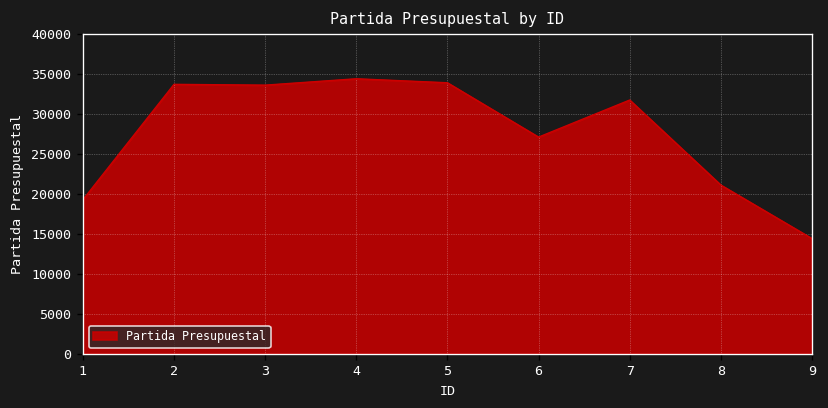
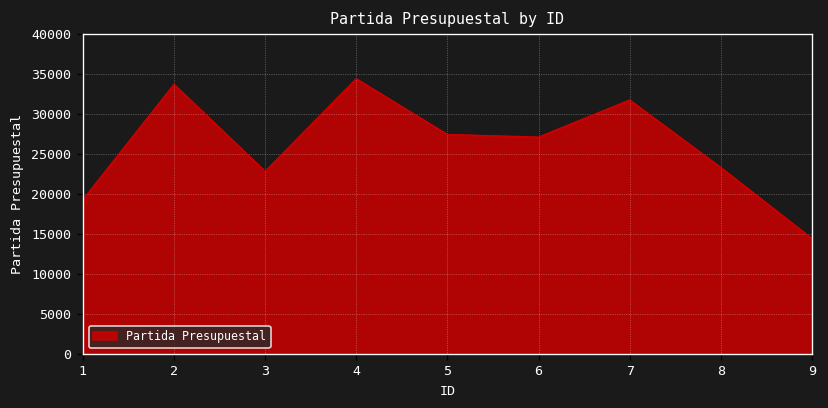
3: 34000 -> 23000
5: 34000 -> 27000
8: 21000 -> 23000
